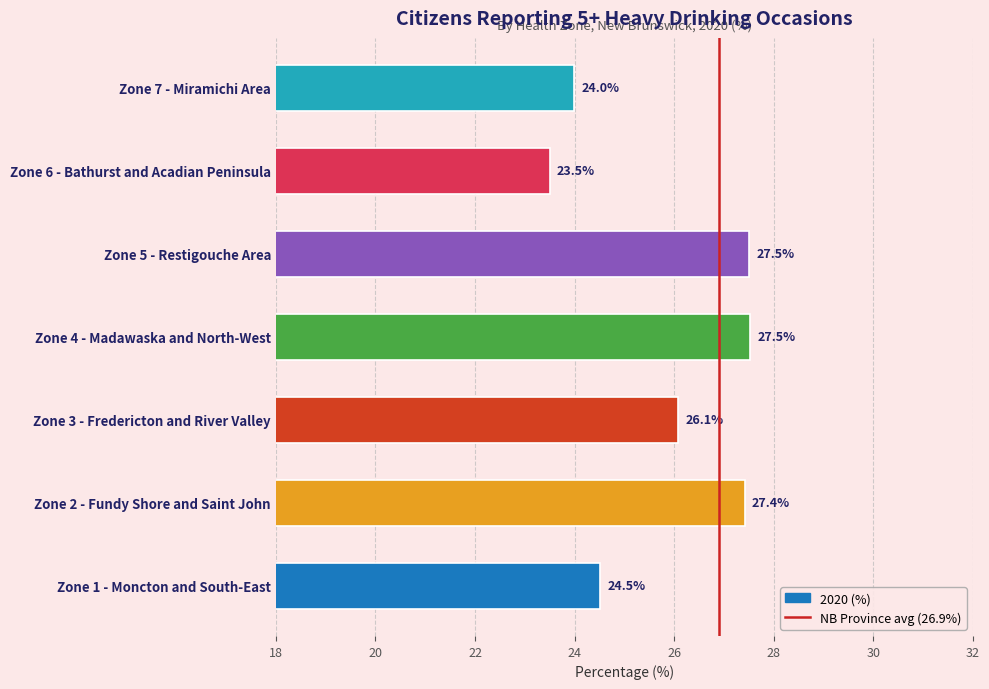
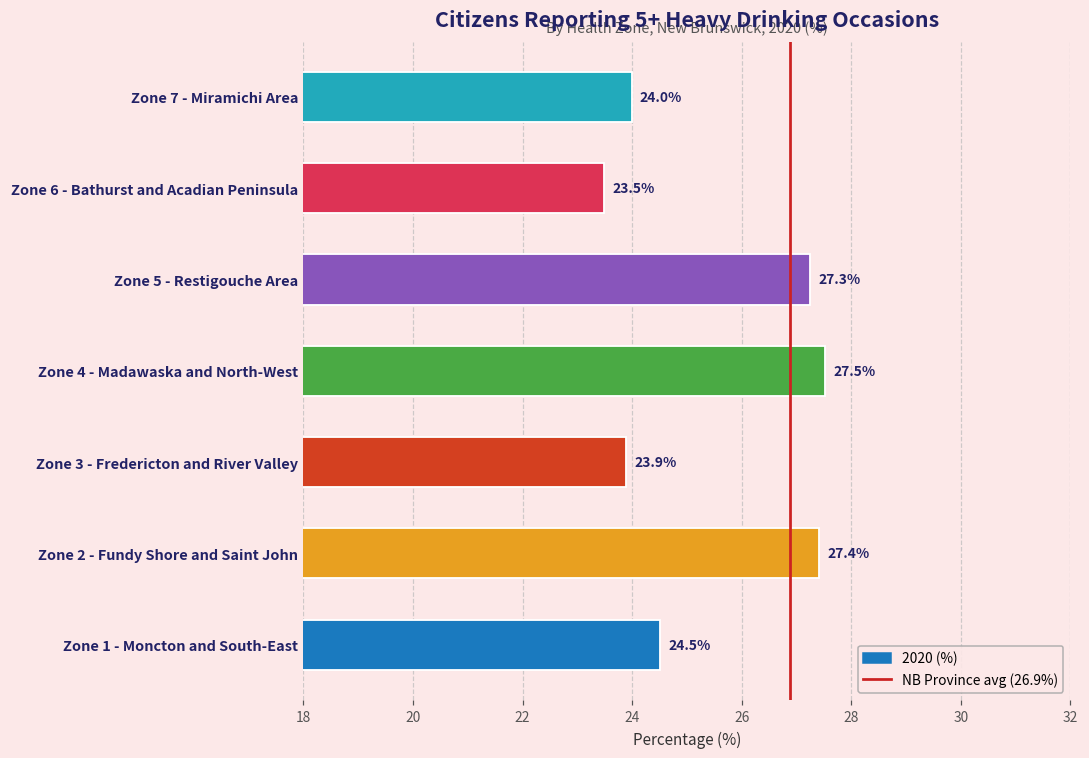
Zone 5 - Restigouche Area: 27.5% -> 27.3%
Zone 3 - Fredericton and River Valley: 26.1% -> 23.9%
